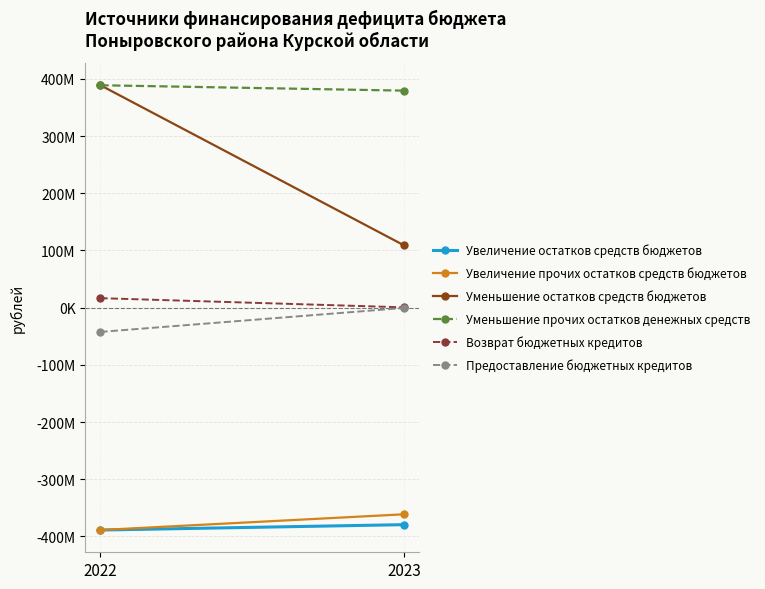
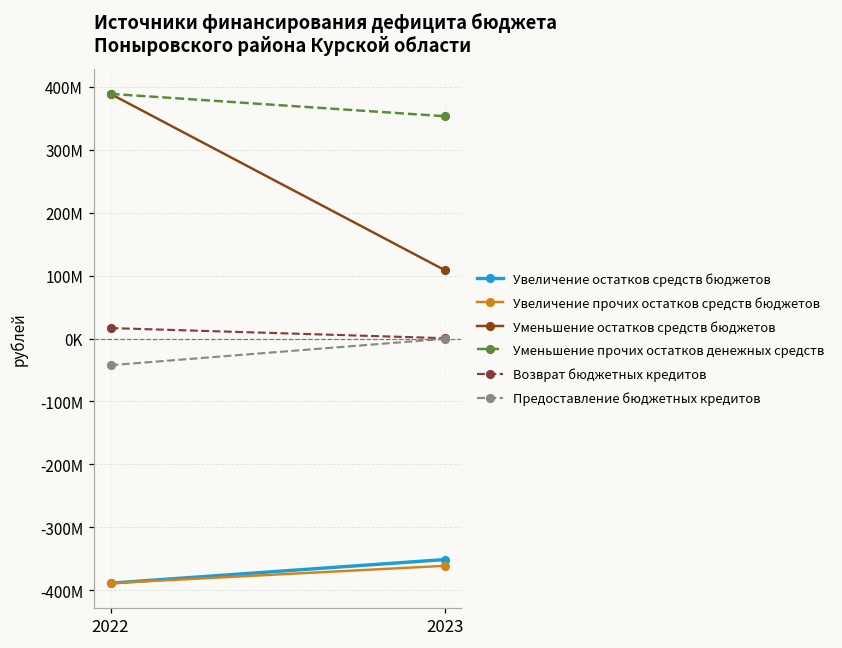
Увеличение остатков средств бюджетов, 2023: -380000000 -> -350000000
Уменьшение прочих остатков денежных средств, 2023: 380000000 -> 350000000
